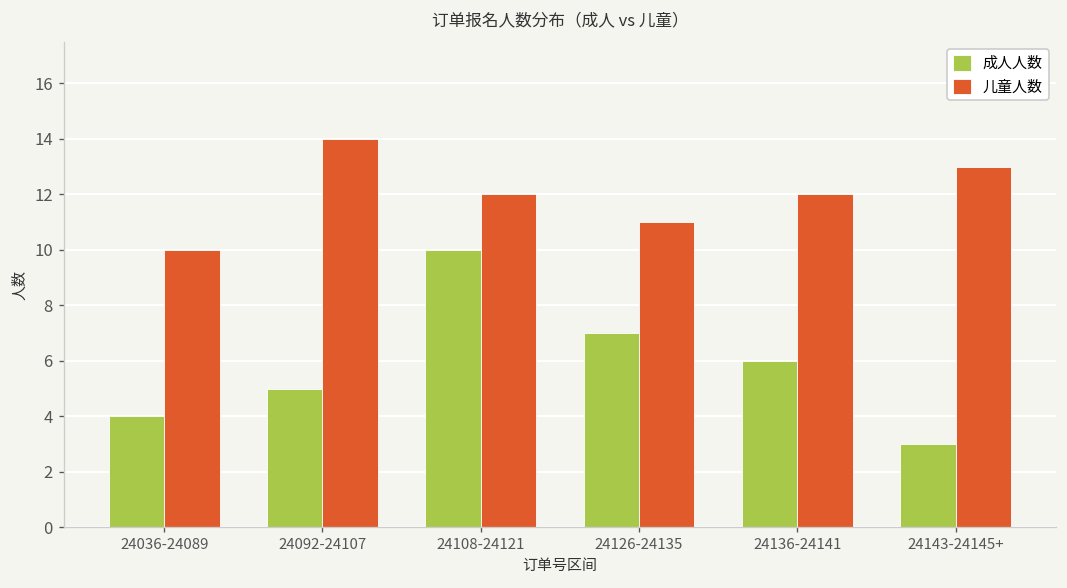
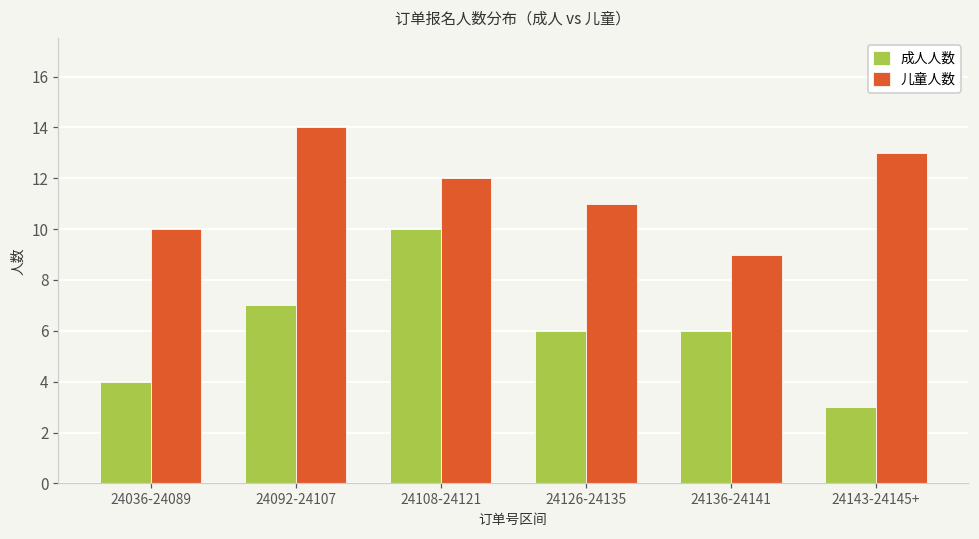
成人人数, 24092-24107: 5 -> 7
成人人数, 24126-24135: 7 -> 6
儿童人数, 24136-24141: 12 -> 9
